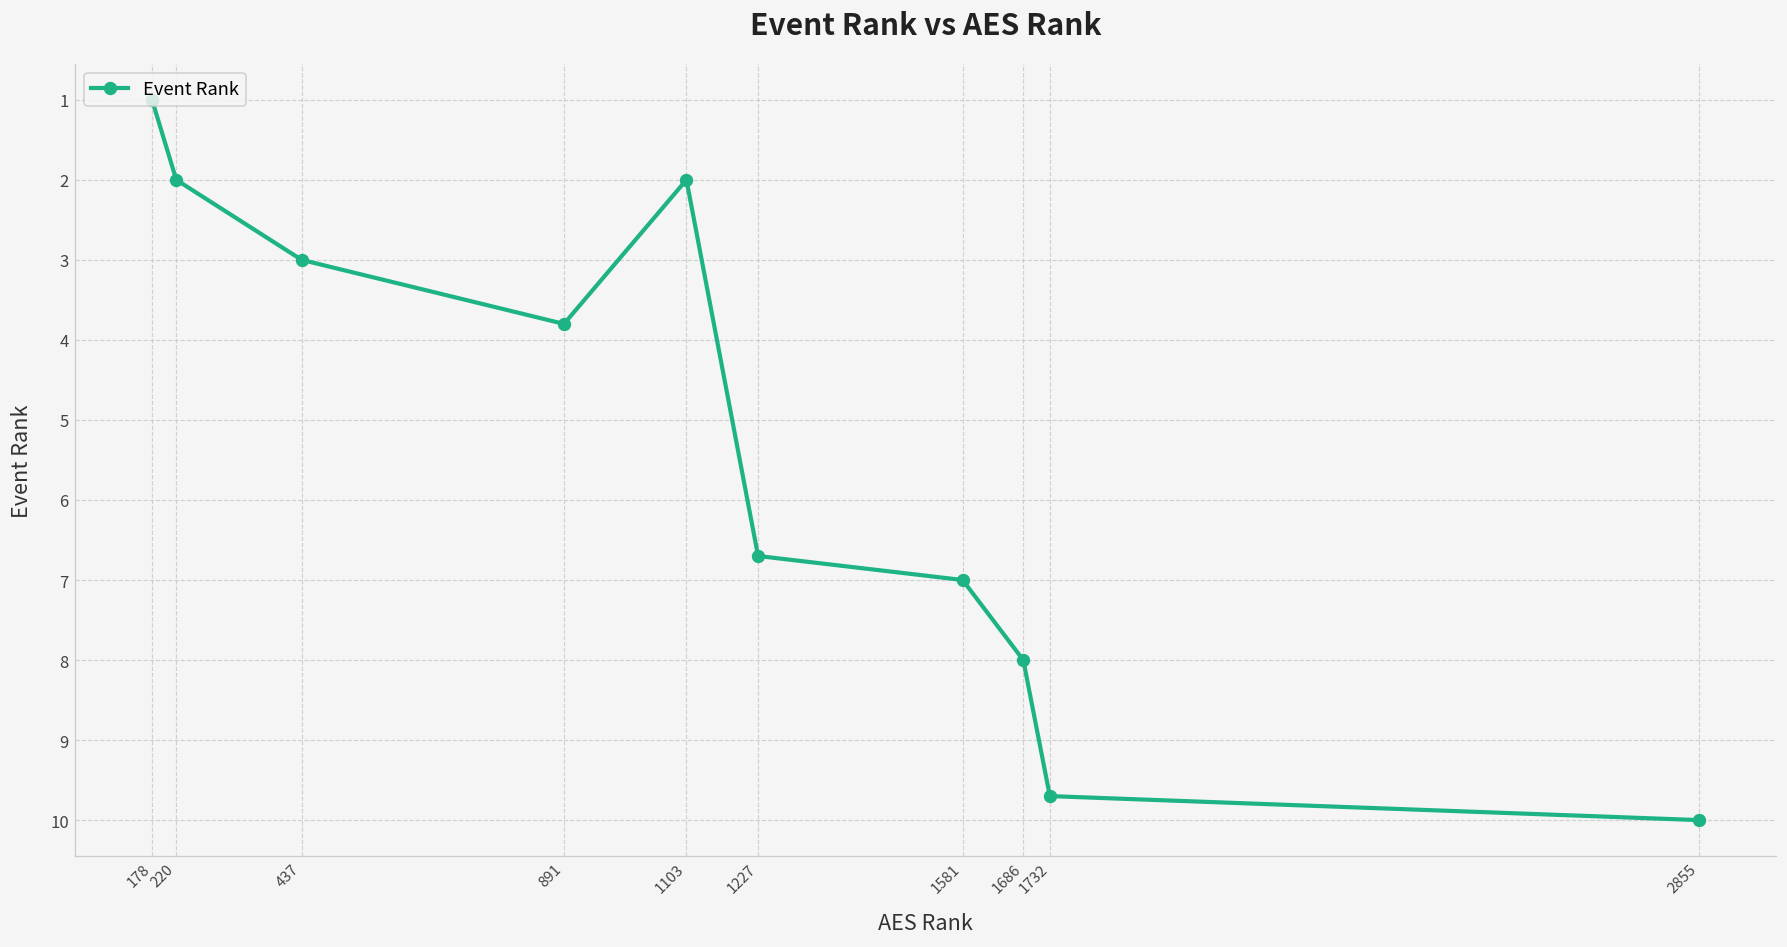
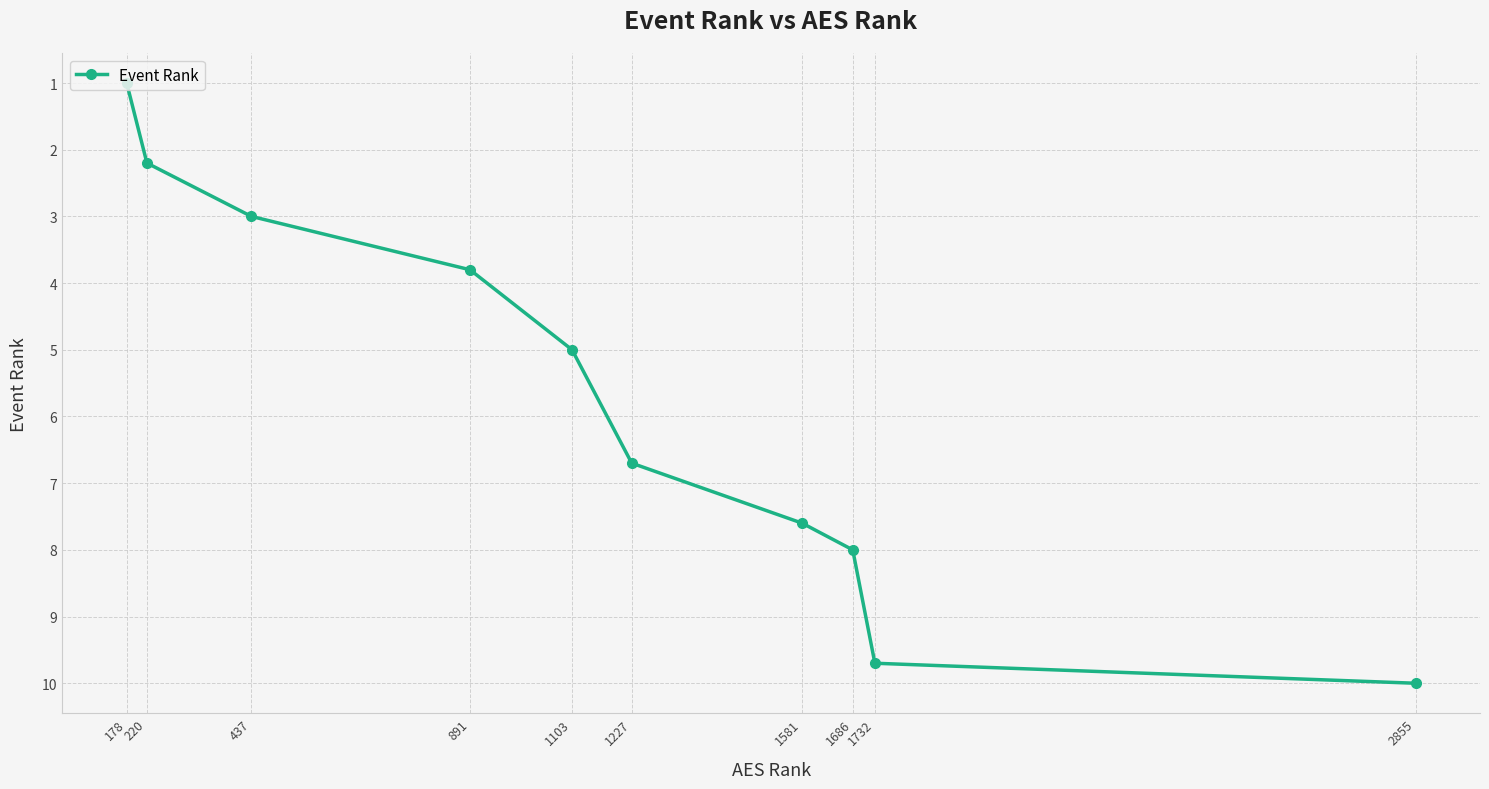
220: 2.0 -> 2.2
1103: 2 -> 5
1581: 7.0 -> 7.6
